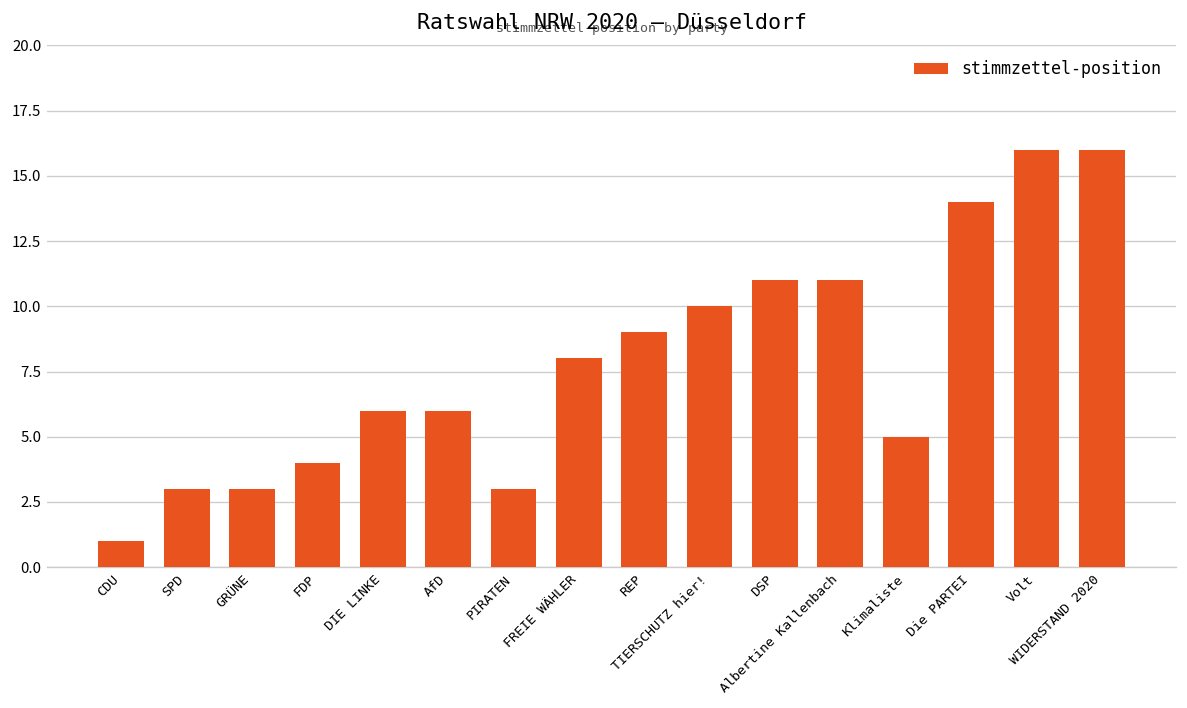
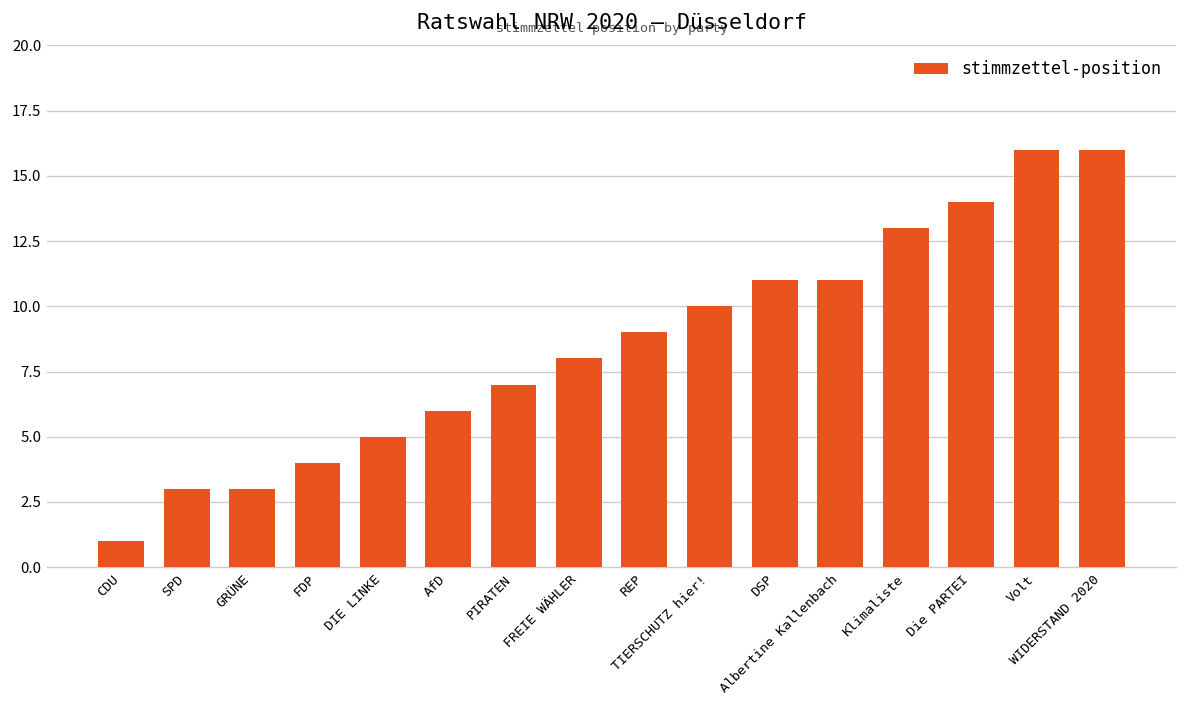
DIE LINKE: 6 -> 5
PIRATEN: 3 -> 7
Klimaliste: 5 -> 13
